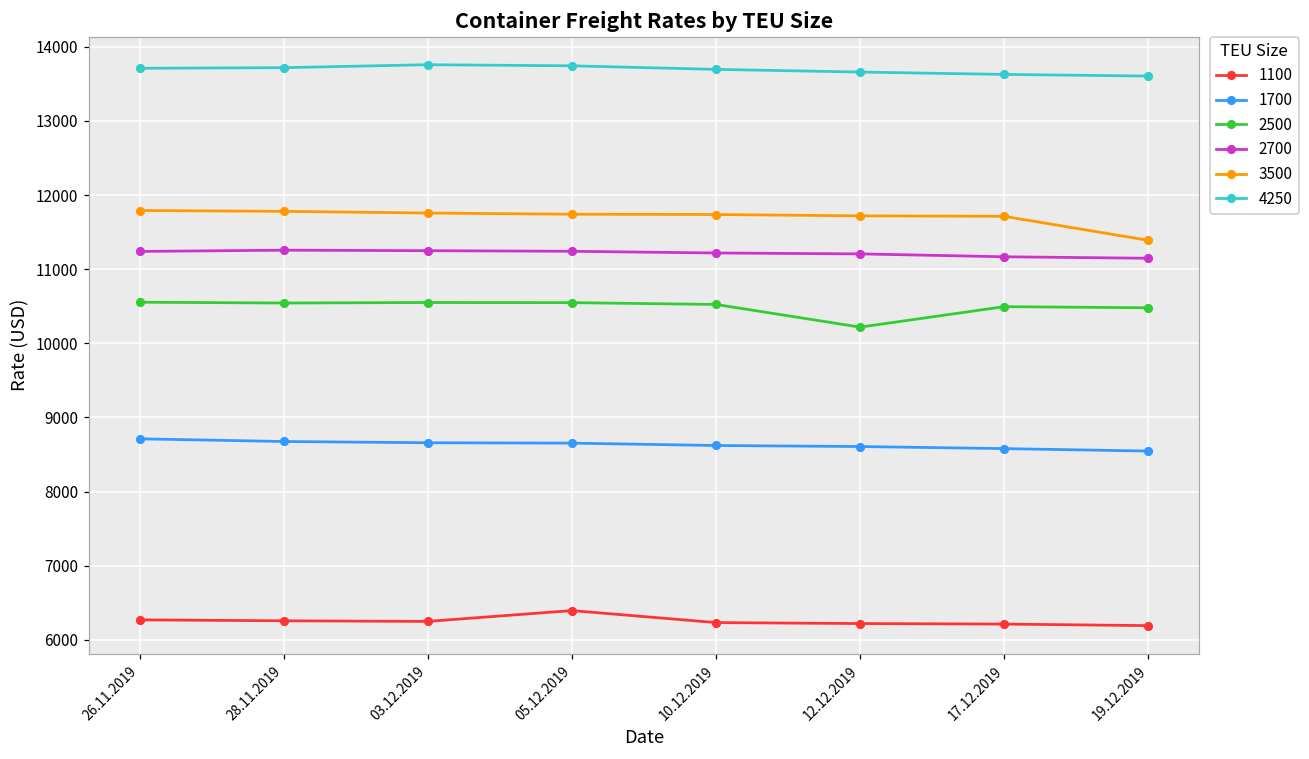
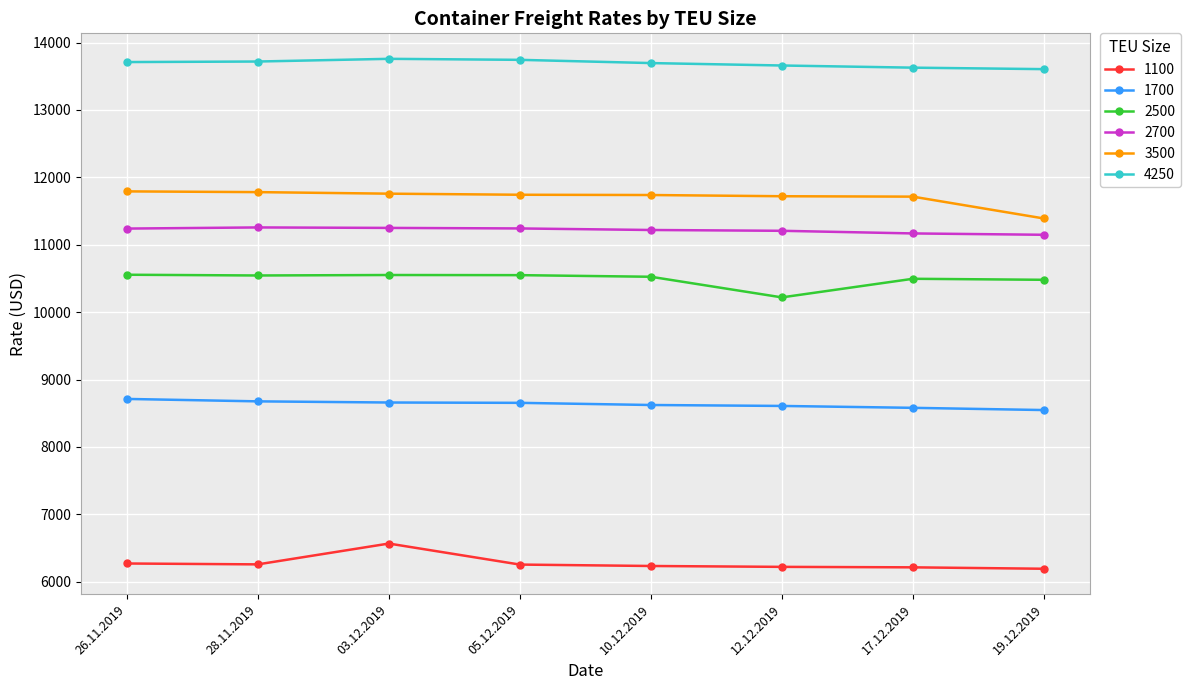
1100, 03.12.2019: 6200 -> 6600
1100, 05.12.2019: 6400 -> 6300
